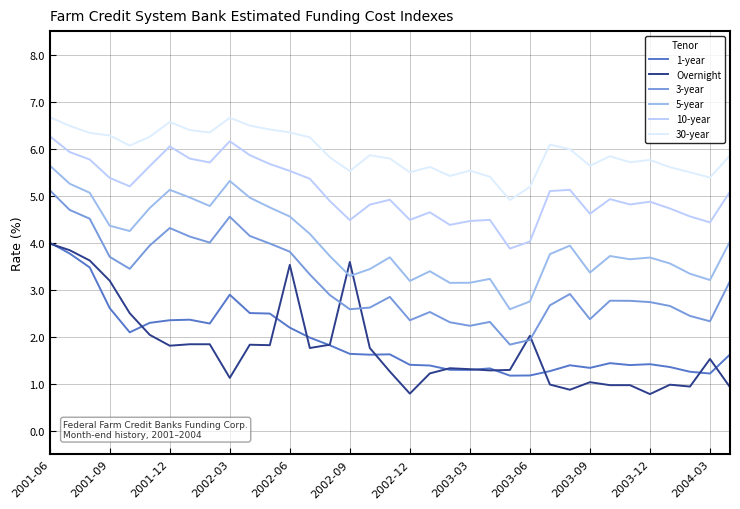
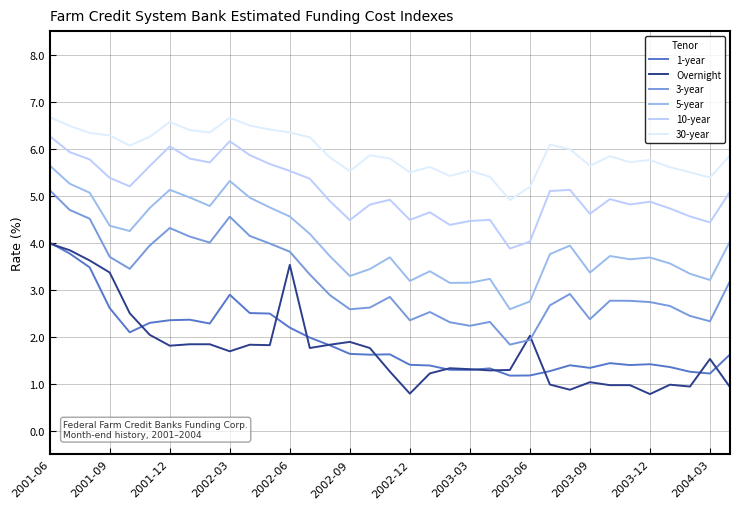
Overnight, 2001-09: 3.2 -> 3.4
Overnight, 2002-03: 1.1 -> 1.7
Overnight, 2002-09: 3.6 -> 1.9
